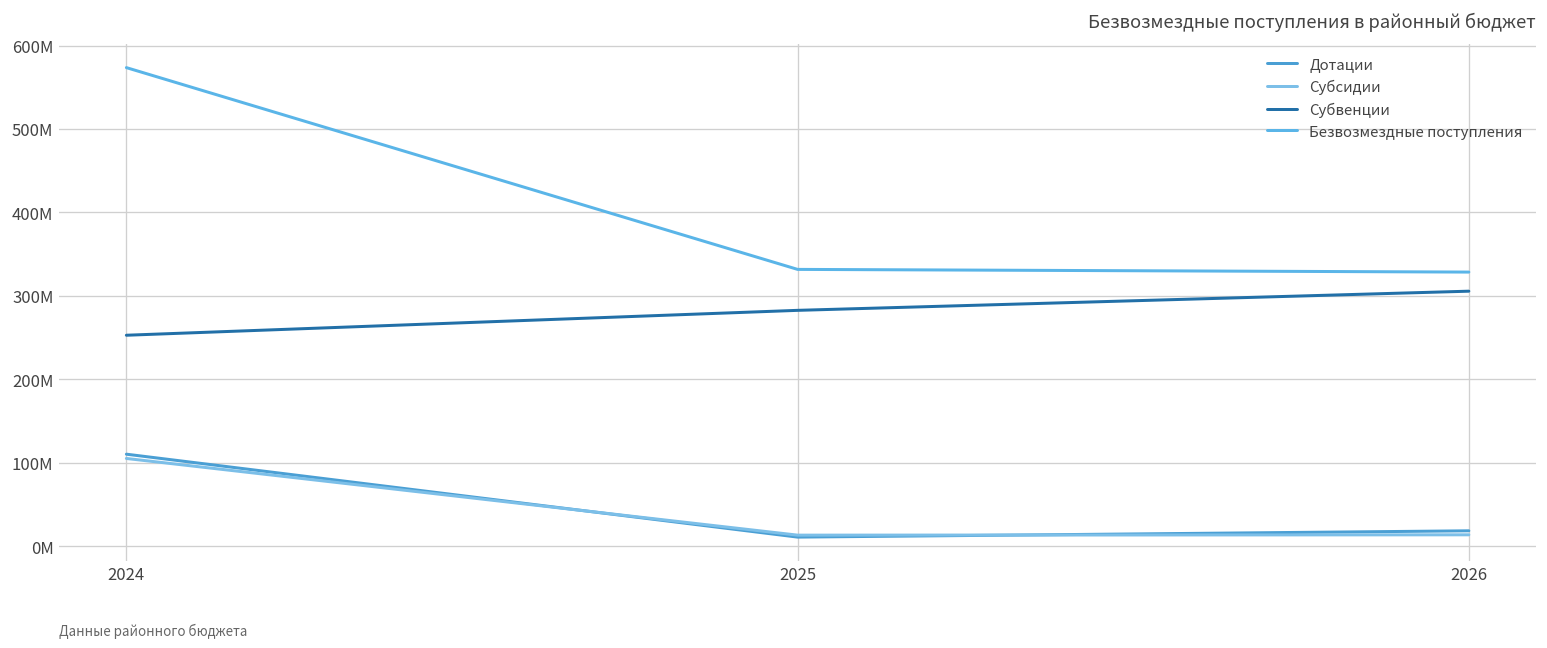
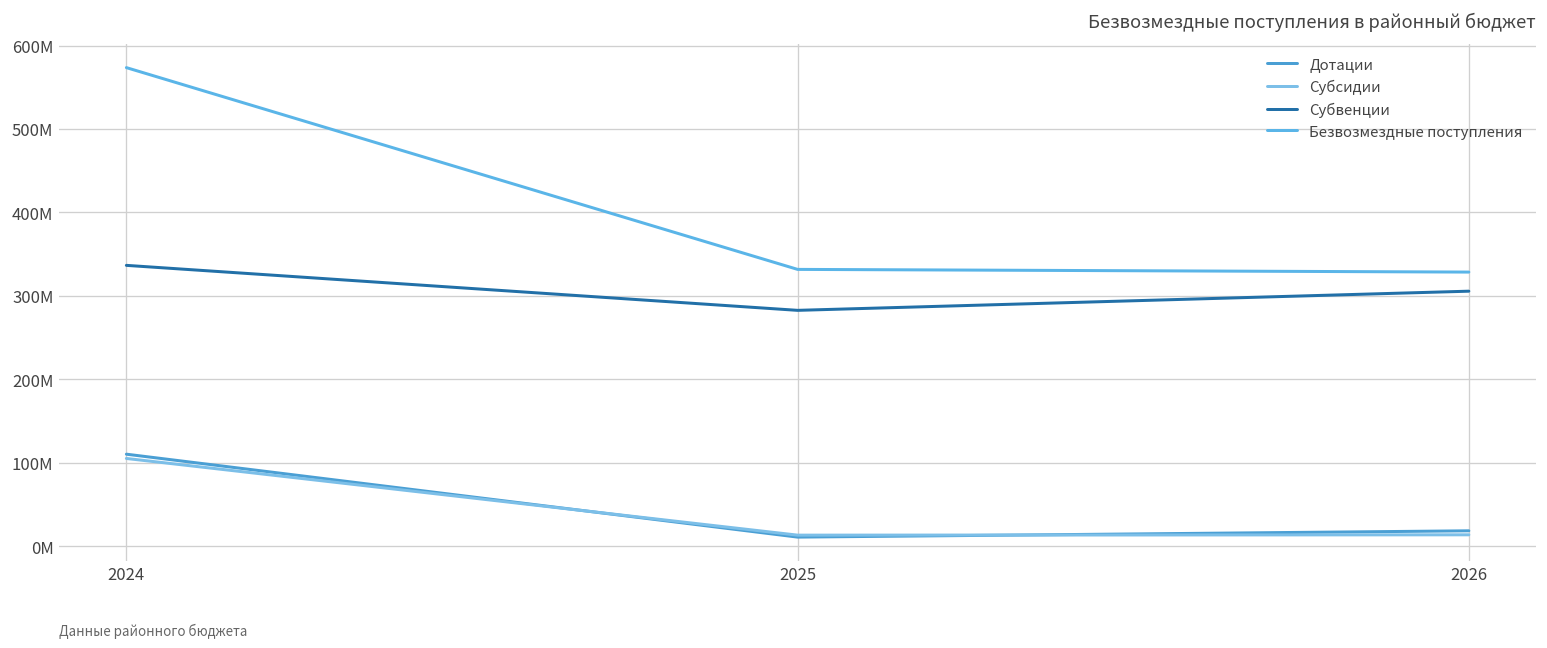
Субвенции, 2024: 250000000 -> 340000000
